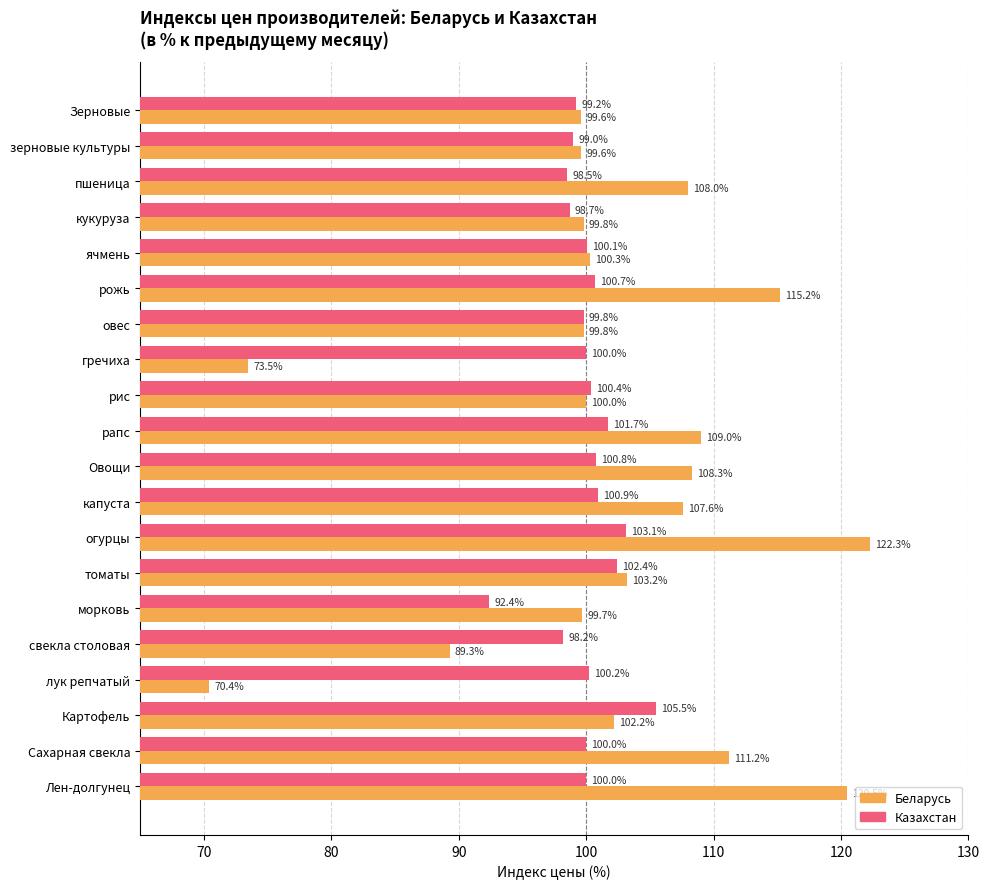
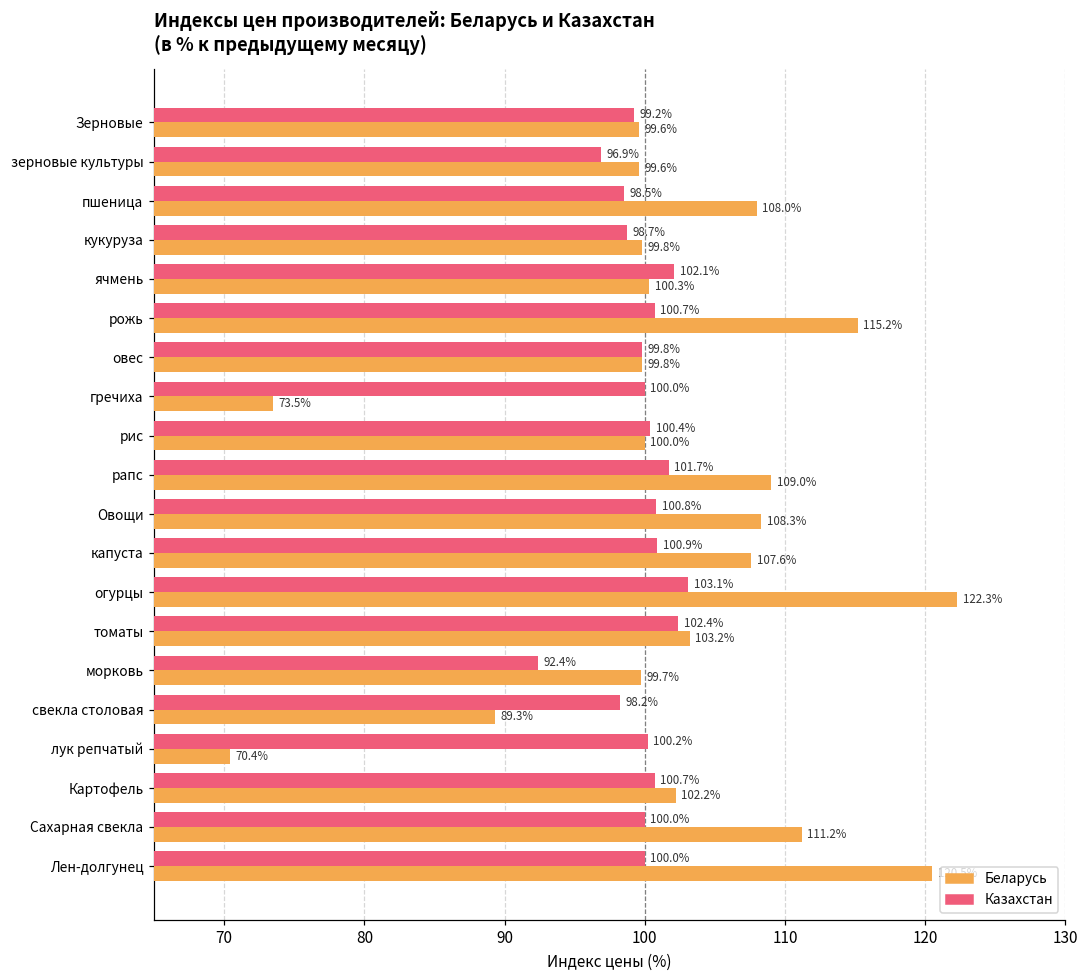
Казахстан, зерновые культуры: 99.0% -> 96.9%
Казахстан, ячмень: 100.1% -> 102.1%
Казахстан, Картофель: 105.5% -> 100.7%
